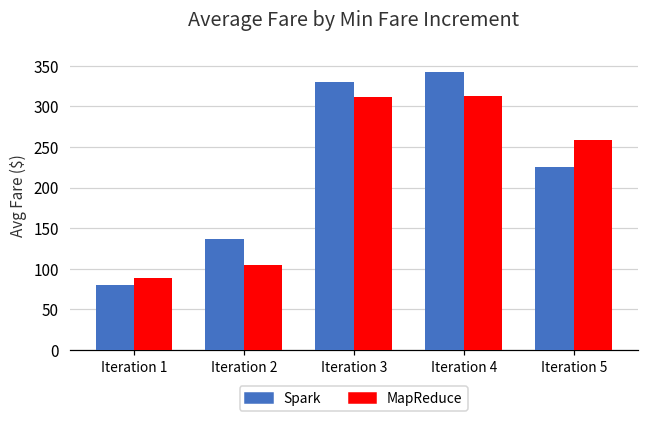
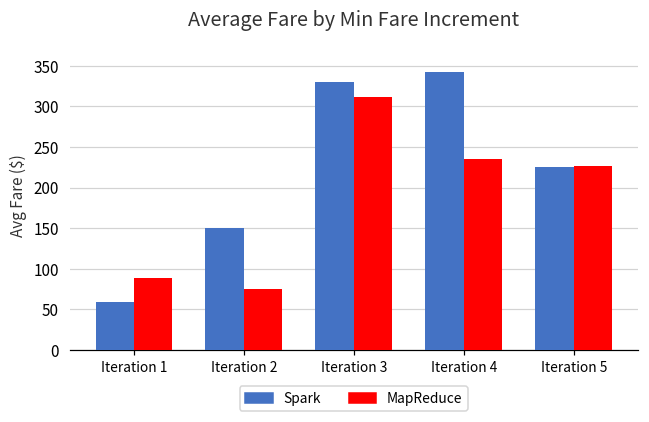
Spark, Iteration 1: 80 -> 60
Spark, Iteration 2: 140 -> 150
MapReduce, Iteration 2: 100 -> 70
MapReduce, Iteration 4: 310 -> 230
MapReduce, Iteration 5: 260 -> 230
